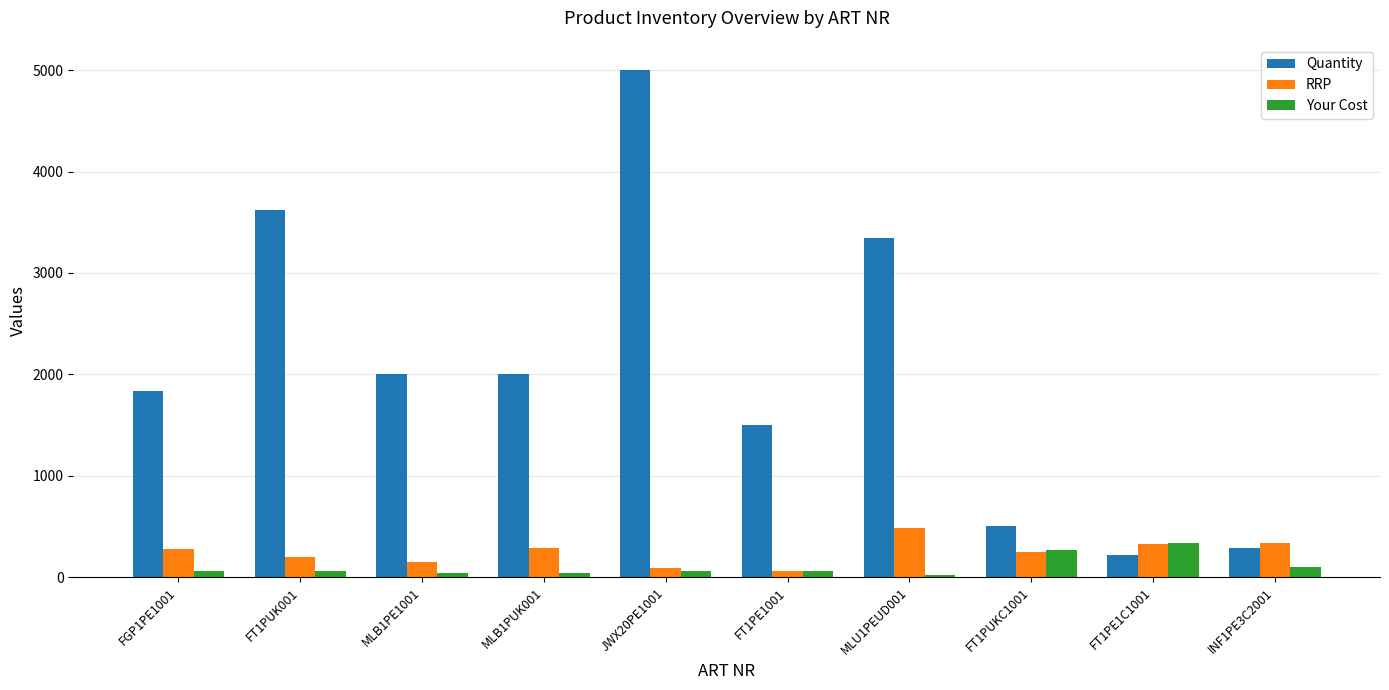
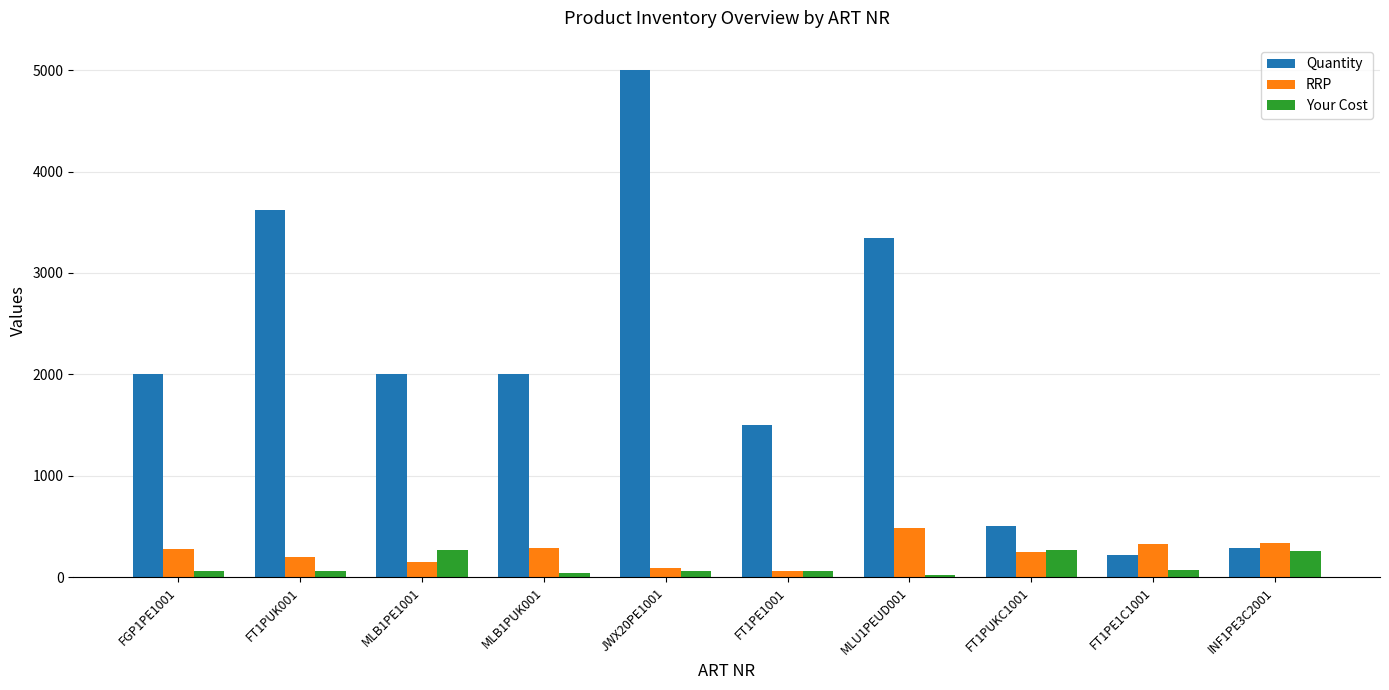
Quantity, FGP1PE1001: 1830 -> 2000
Your Cost, MLB1PE1001: 40 -> 270
Your Cost, FT1PE1C1001: 340 -> 70
Your Cost, INF1PE3C2001: 100 -> 260
